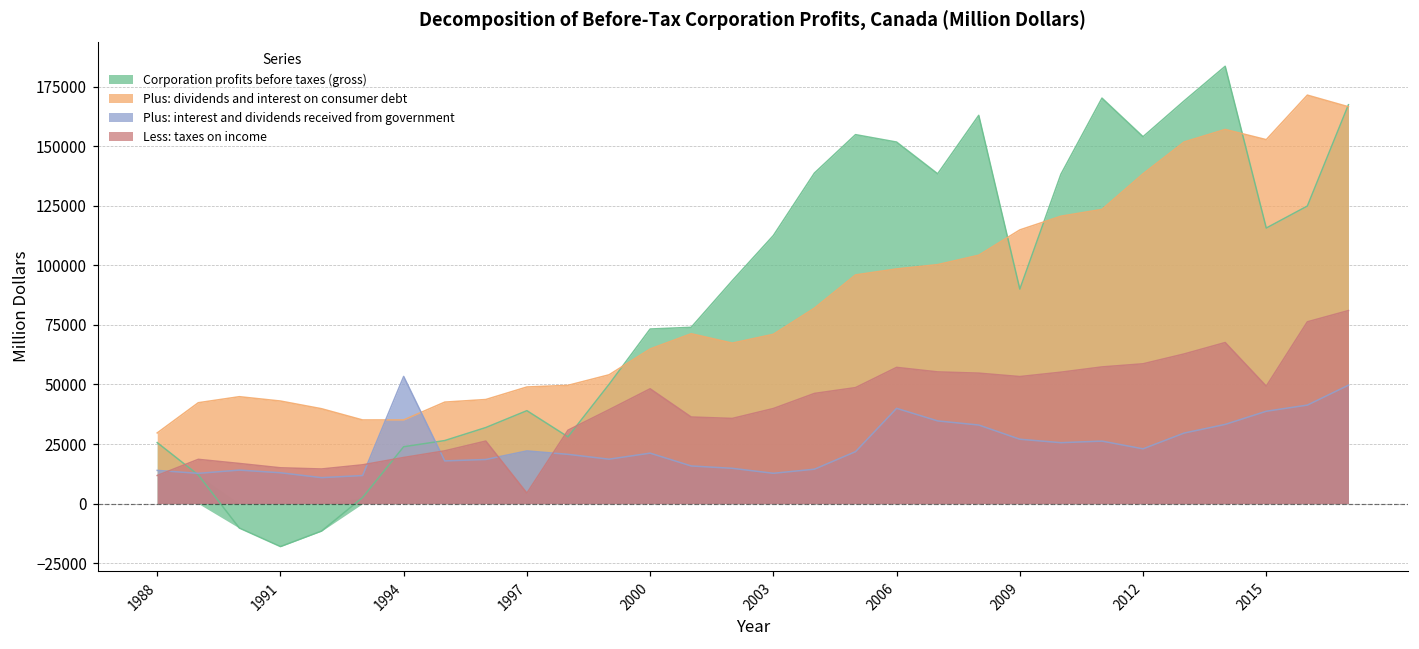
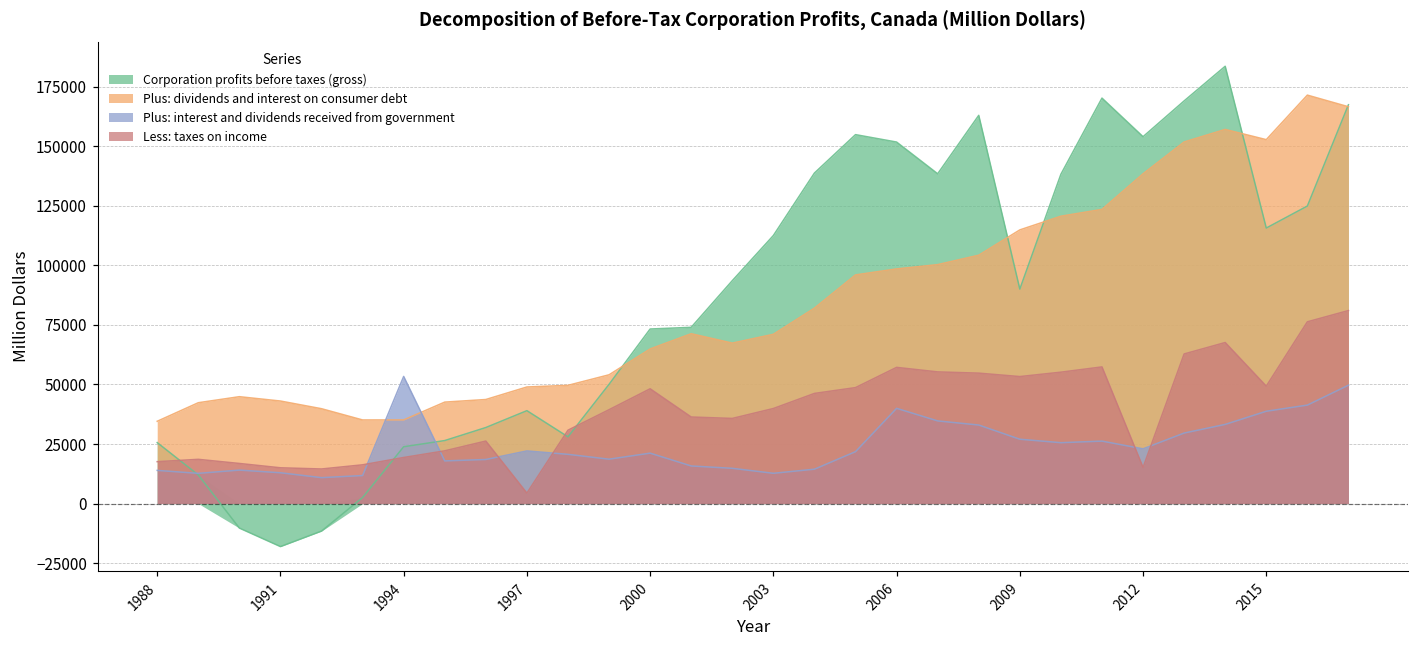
Plus: dividends and interest on consumer debt, 1988: 30000 -> 35000
Less: taxes on income, 1988: 12000 -> 18000
Less: taxes on income, 2012: 59000 -> 15000
